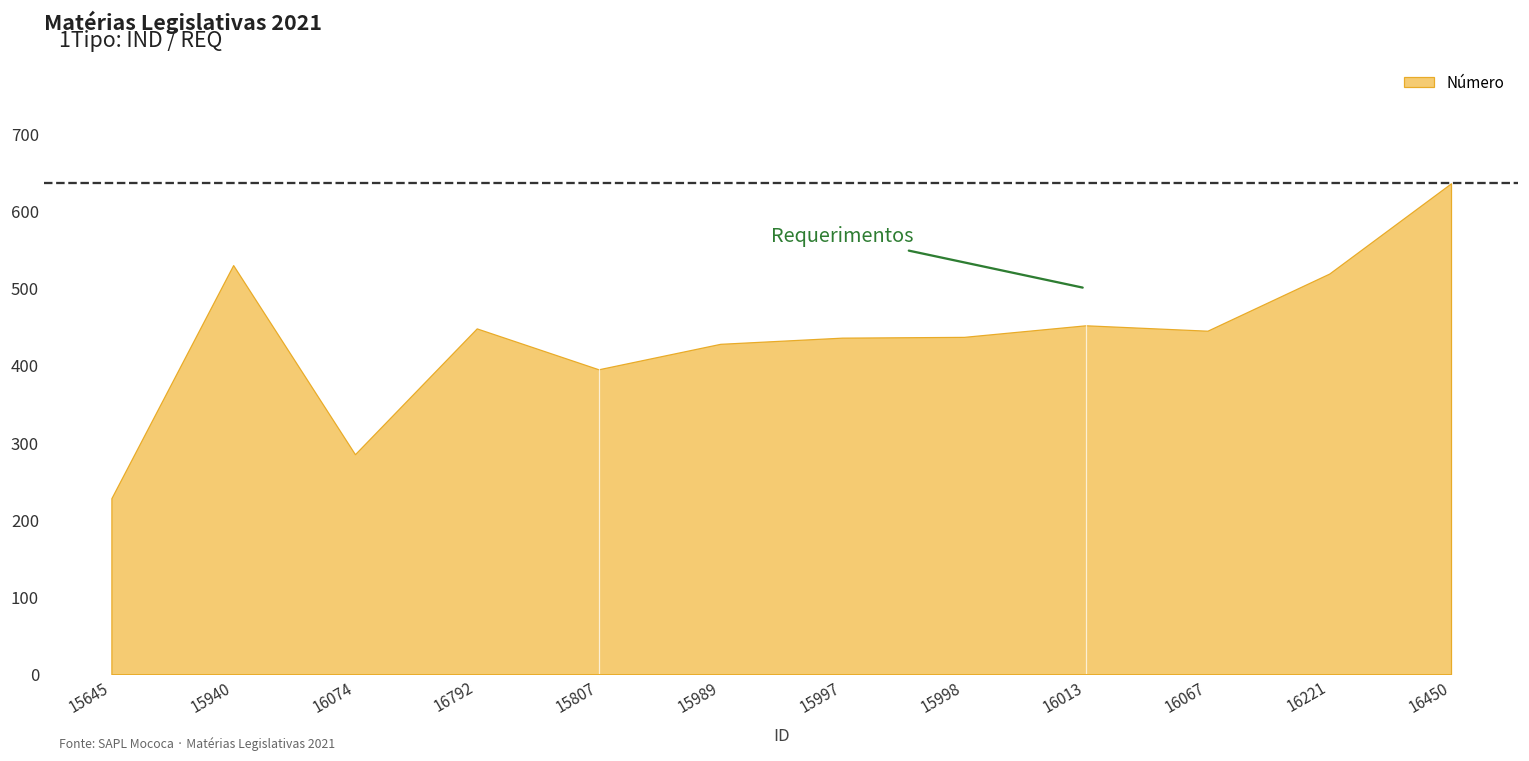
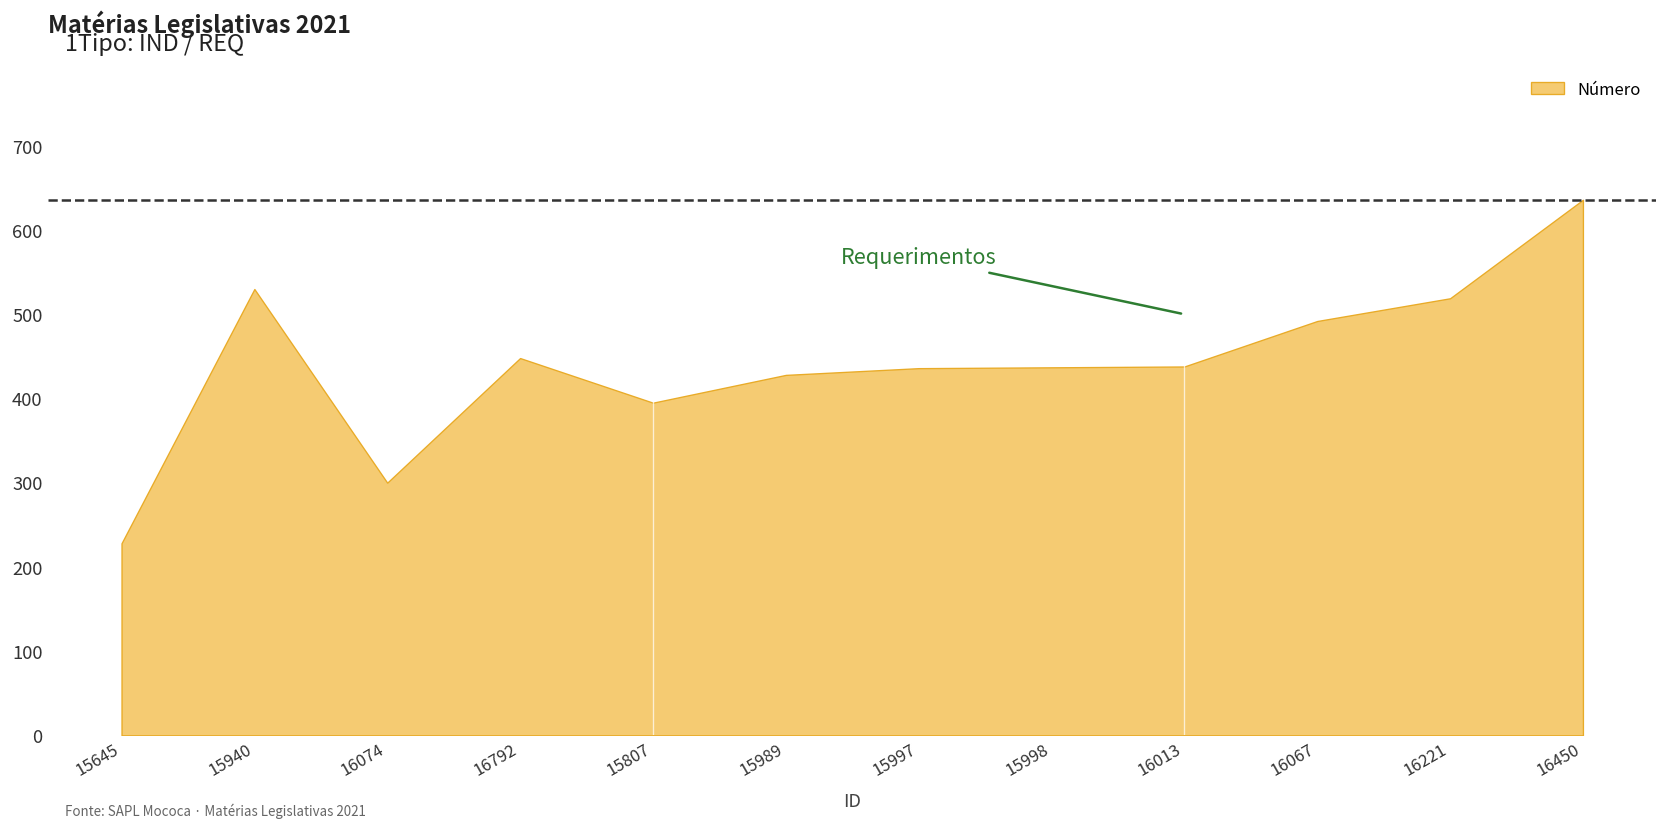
16074: 290 -> 300
16013: 450 -> 440
16067: 450 -> 490
